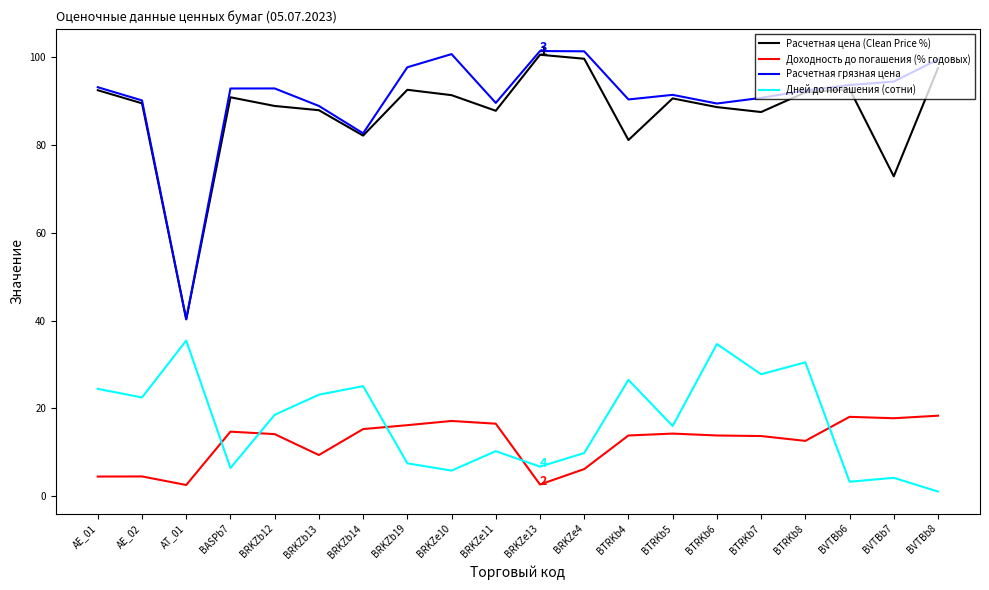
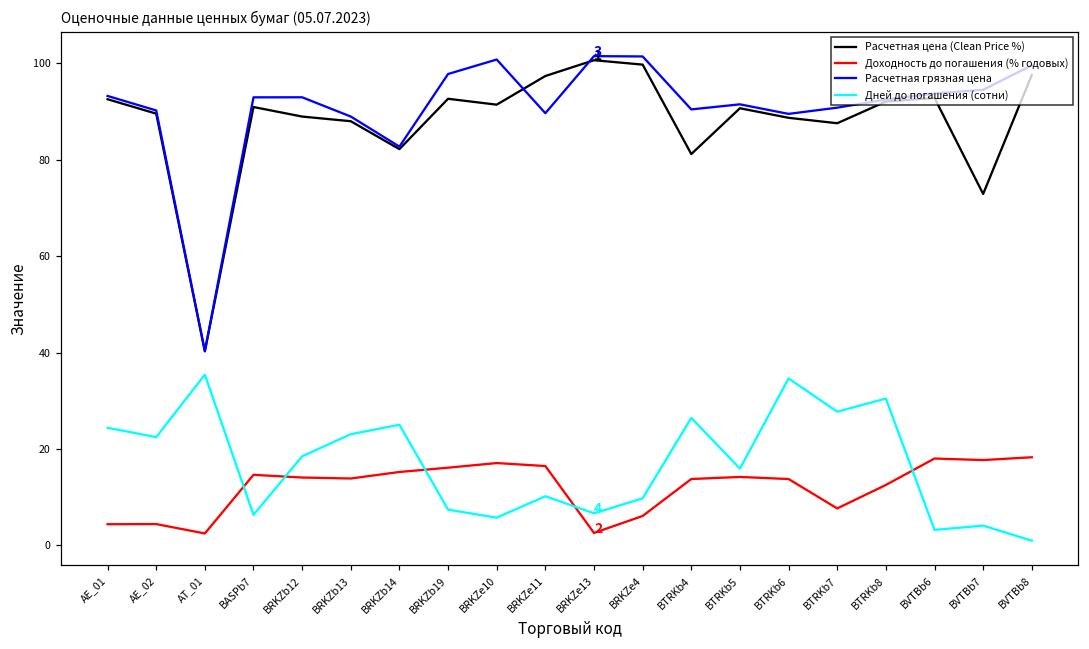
Доходность до погашения (% годовых), BRKZb13: 9 -> 14
Расчетная цена (Clean Price %), BRKZe11: 88 -> 97
Доходность до погашения (% годовых), BTRKb7: 14 -> 8
